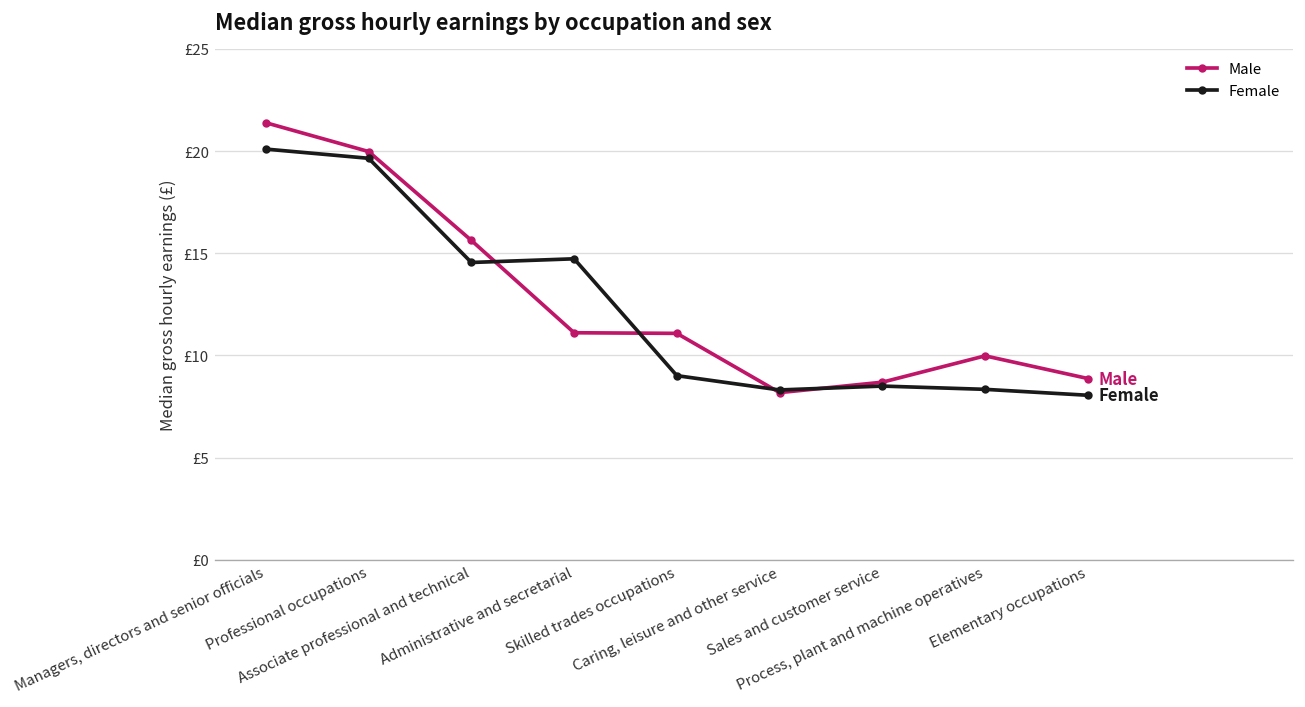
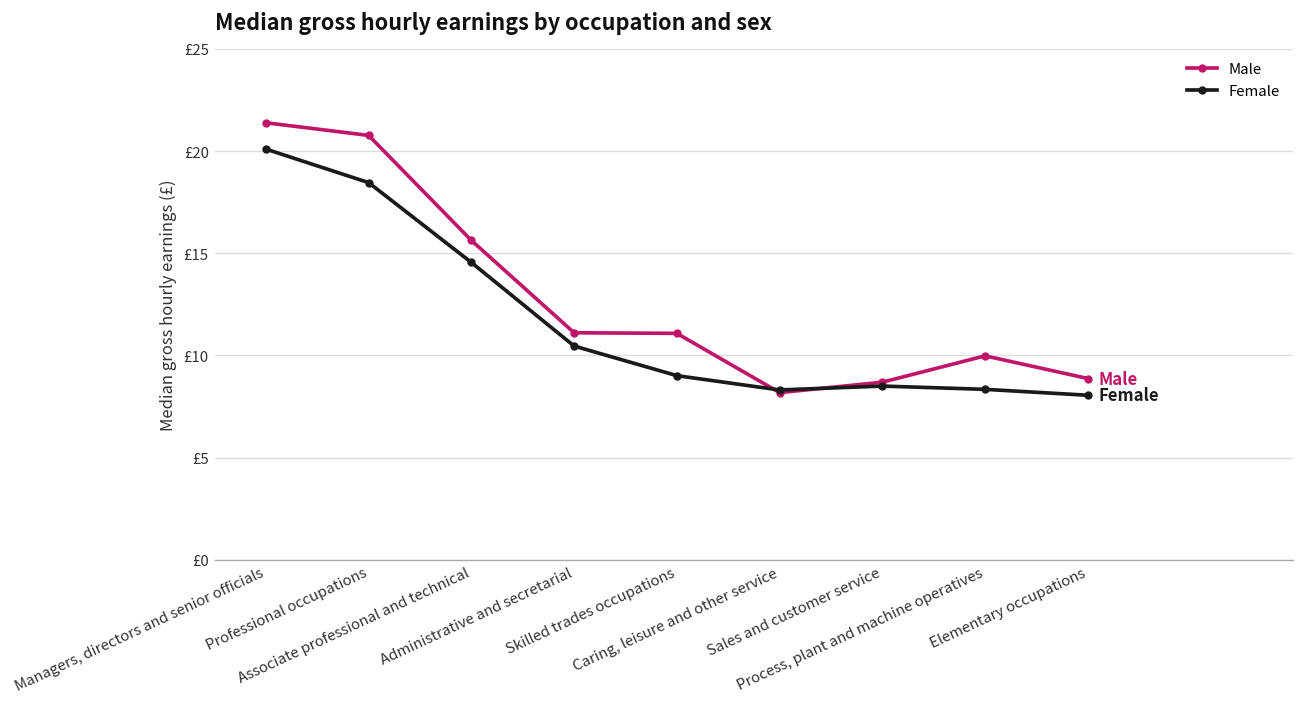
Male, Professional occupations: £20.0 -> £20.8
Female, Professional occupations: £19.7 -> £18.5
Female, Administrative and secretarial: £14.7 -> £10.5
